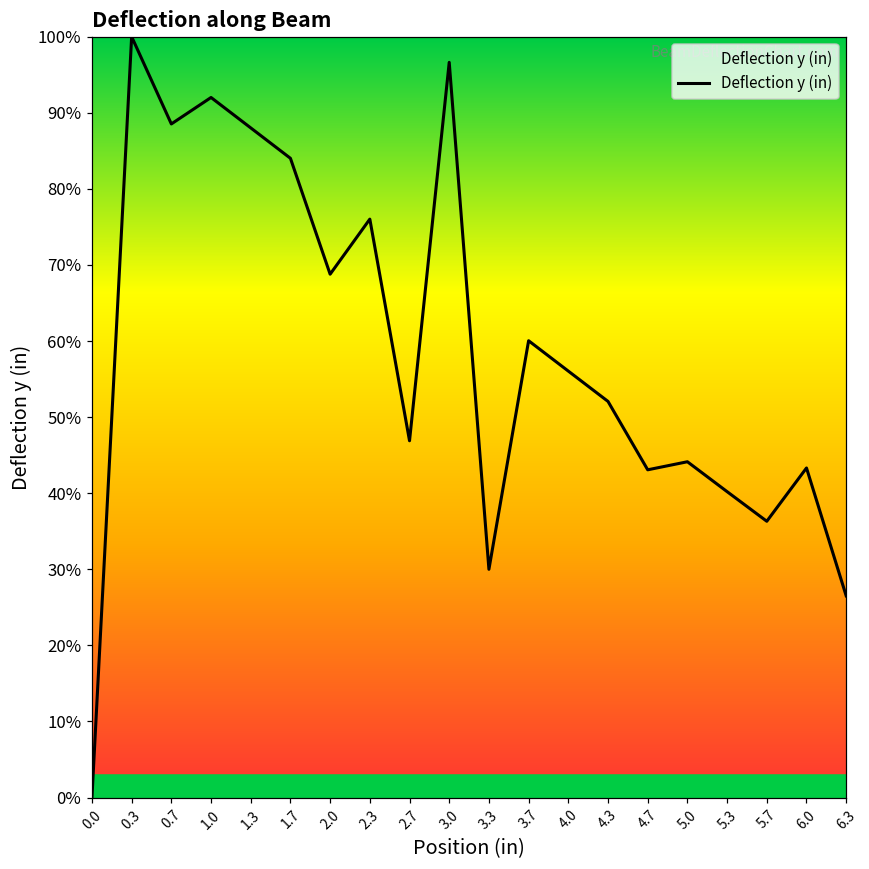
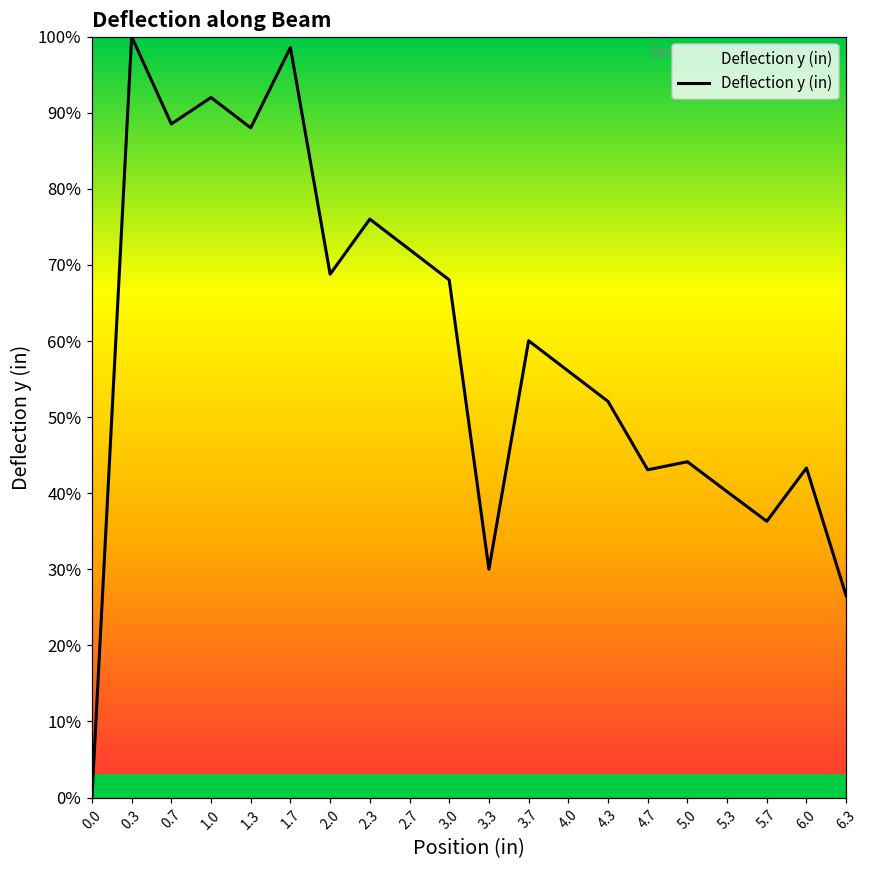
1.7: 84% -> 99%
2.7: 47% -> 72%
3.0: 97% -> 68%
